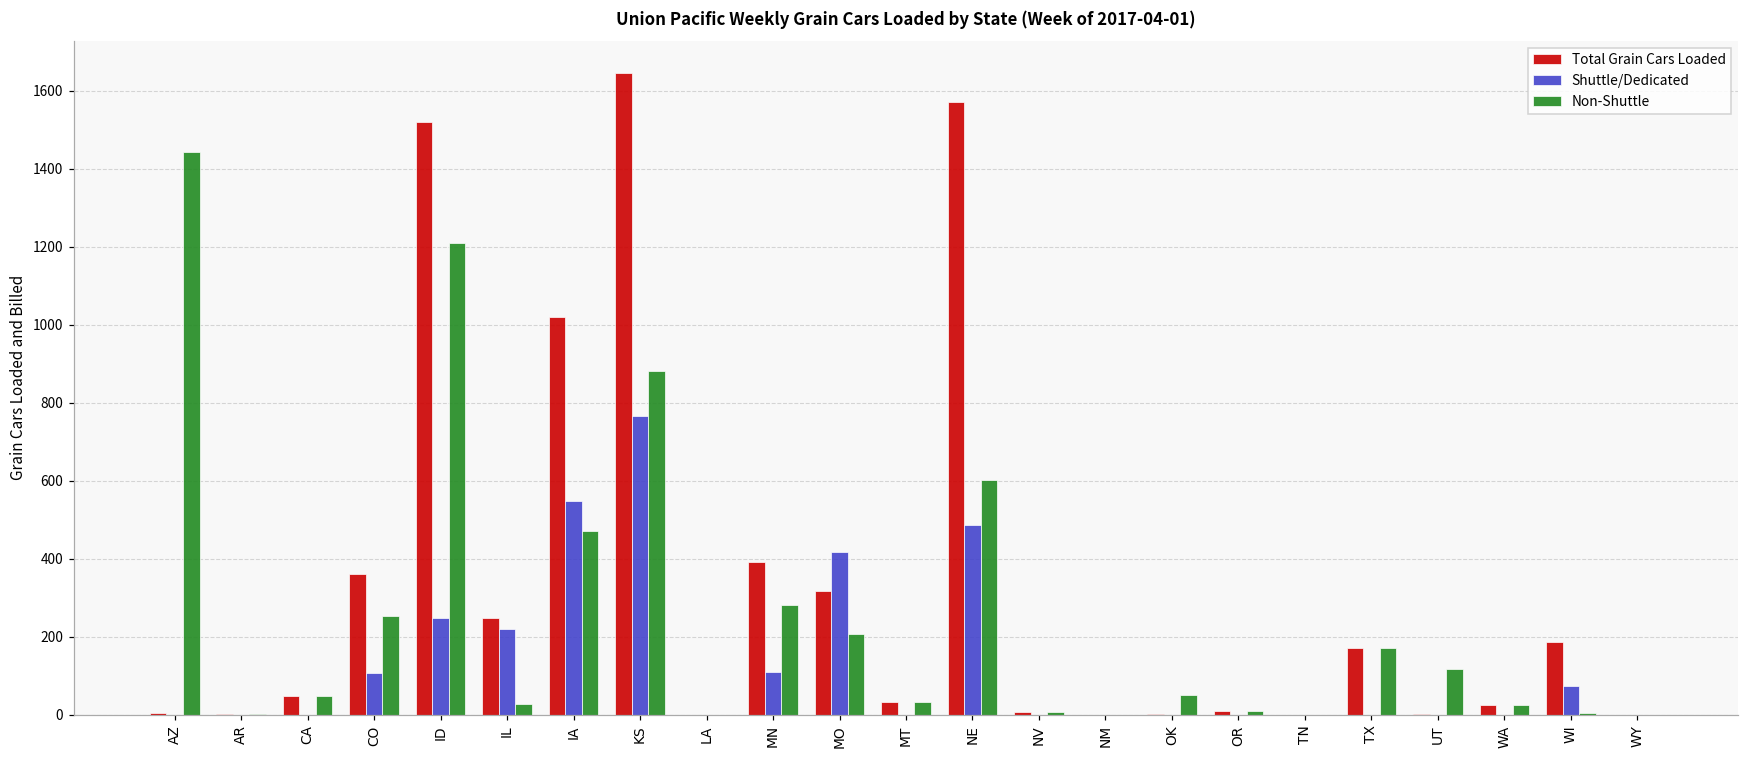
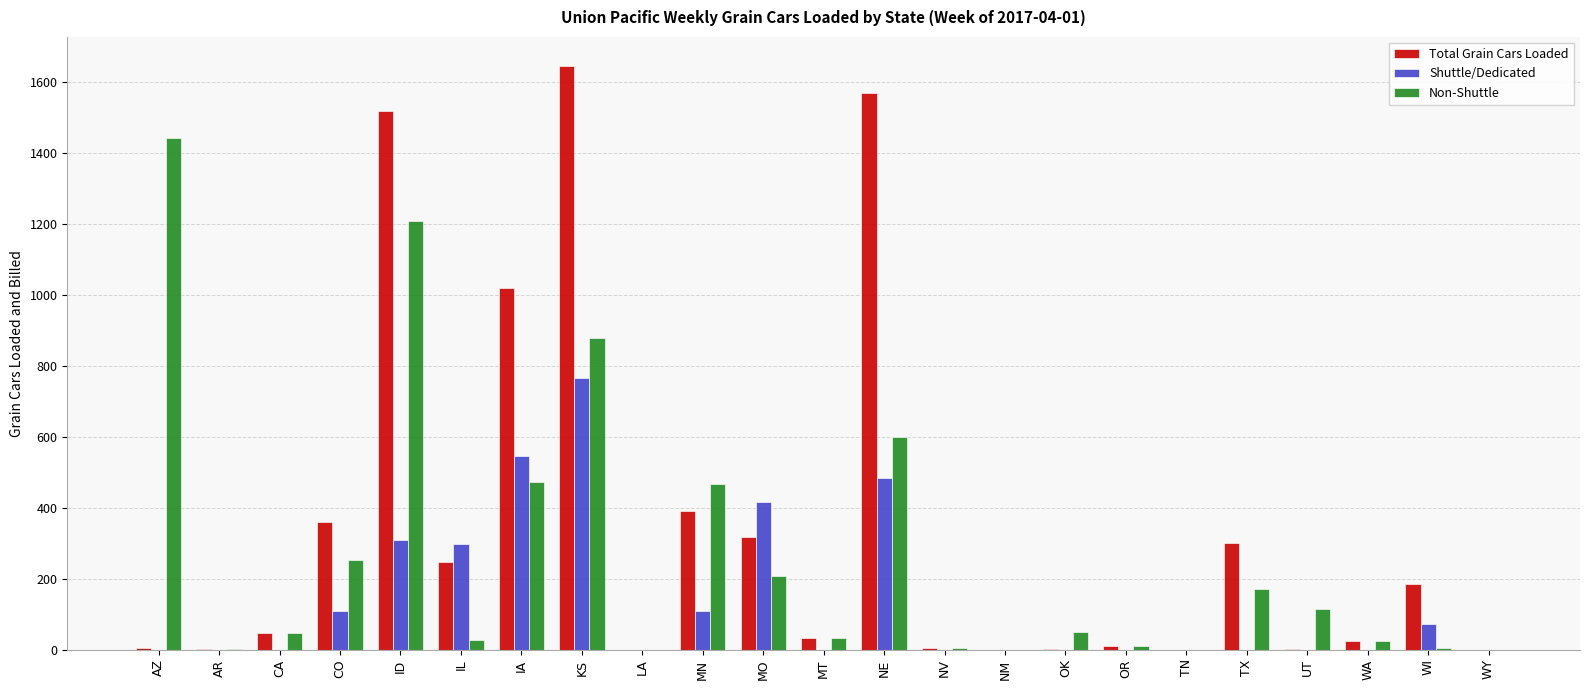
Shuttle/Dedicated, ID: 250 -> 310
Shuttle/Dedicated, IL: 220 -> 300
Non-Shuttle, MN: 280 -> 470
Total Grain Cars Loaded, TX: 170 -> 300
